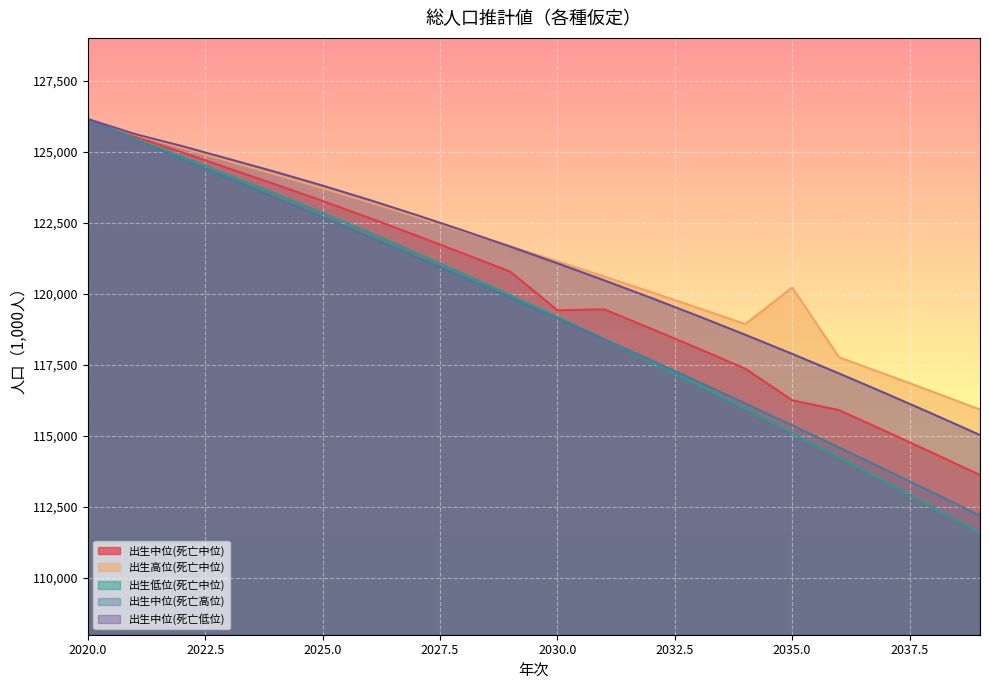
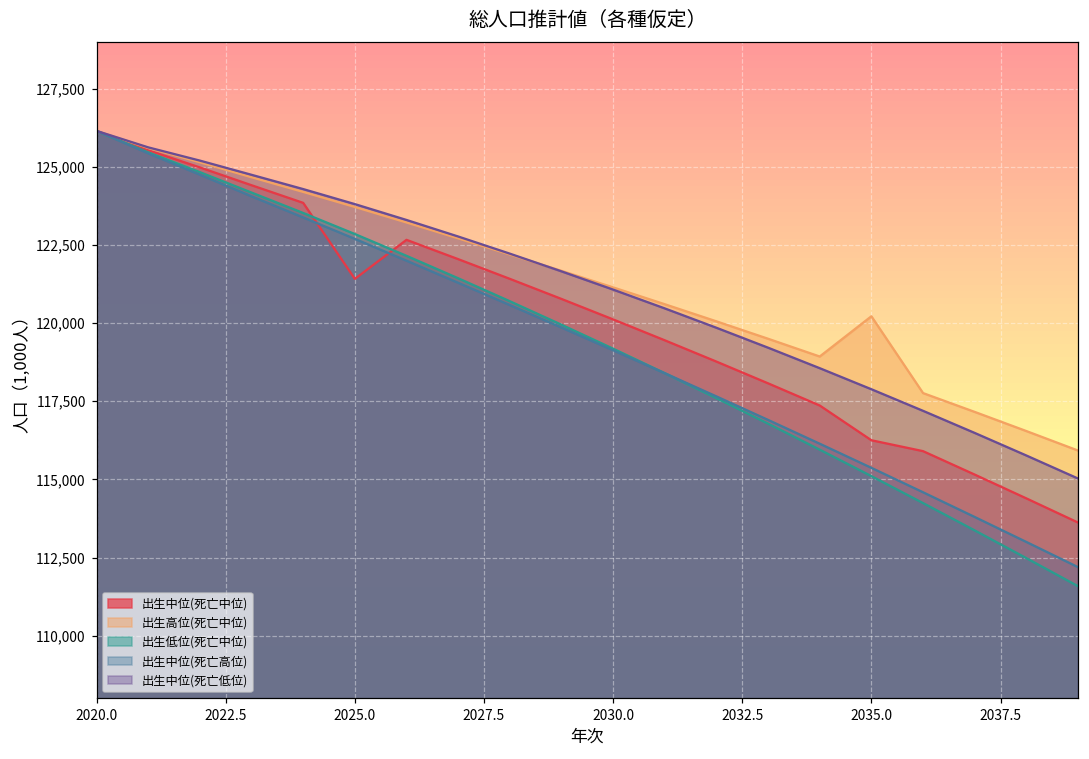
出生中位(死亡中位), 2025.0: 123,300 -> 121,400
出生中位(死亡中位), 2030.0: 119,400 -> 120,100
